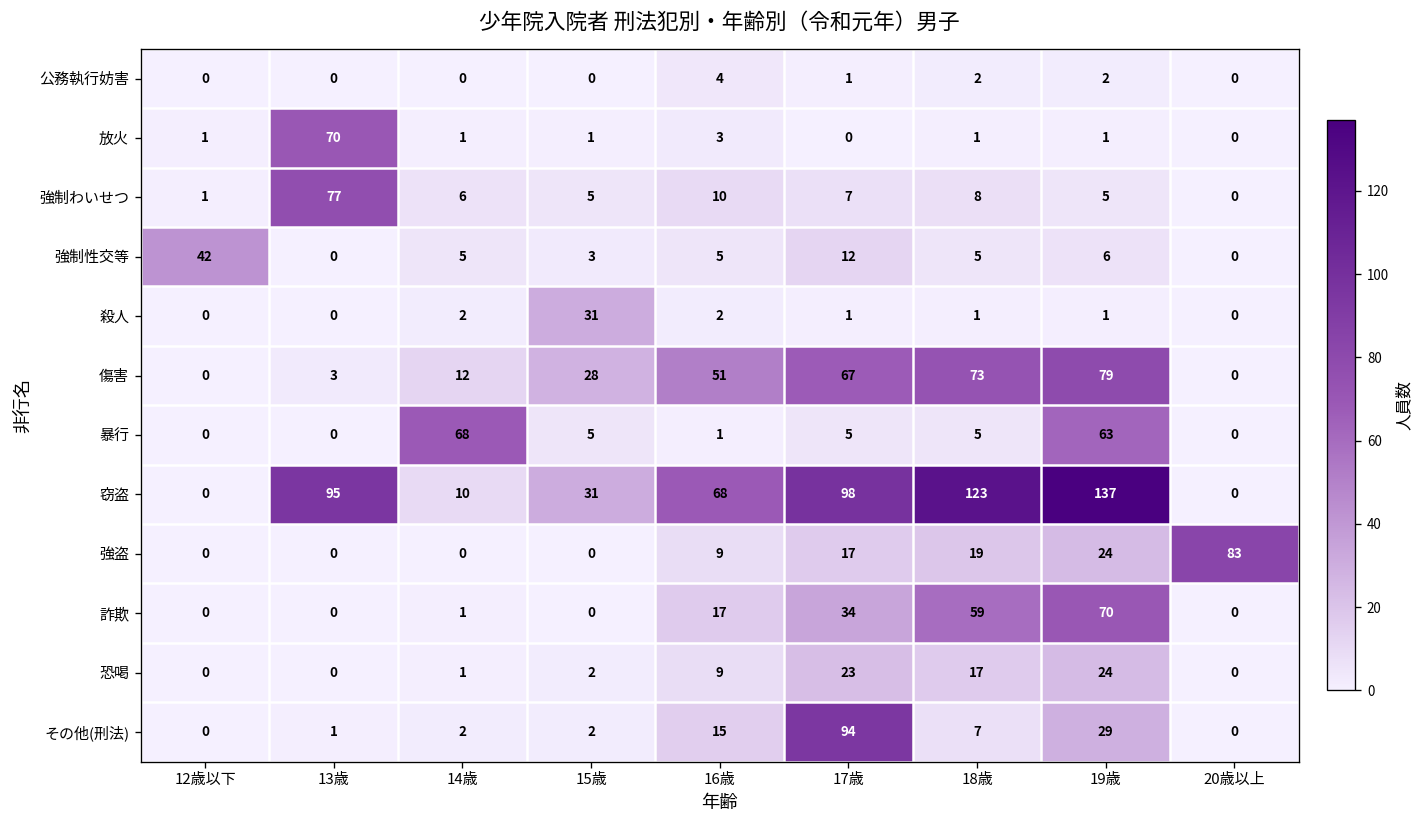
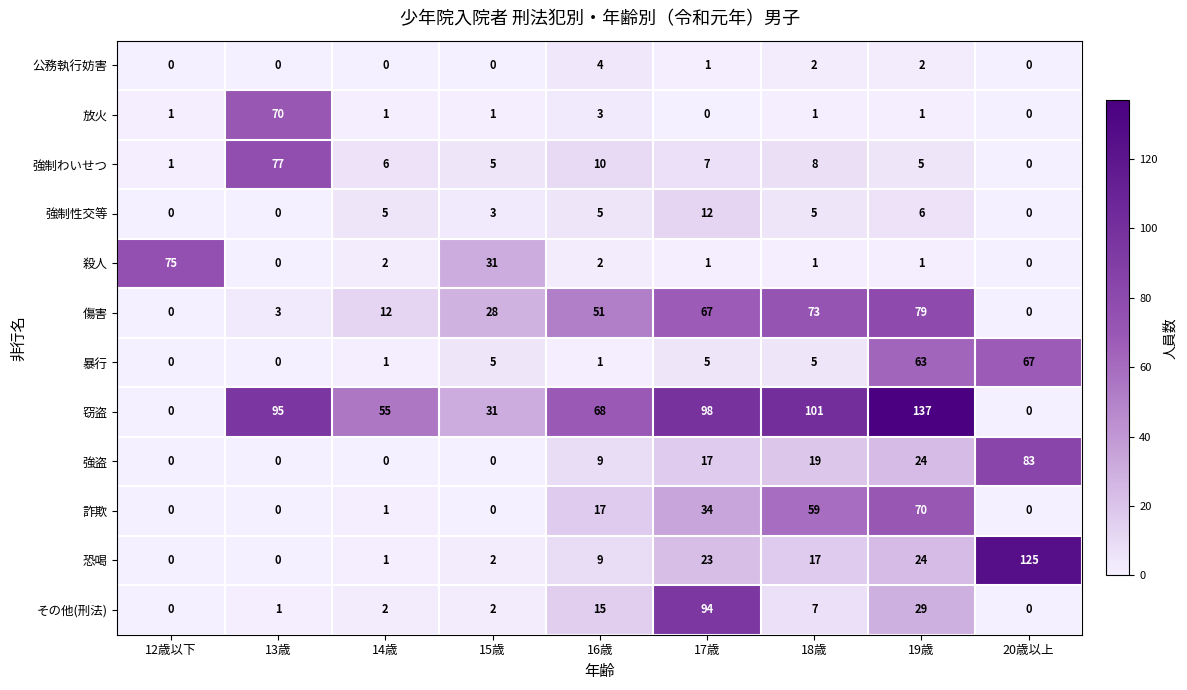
強制性交等, 12歳以下: 42 -> 0
殺人, 12歳以下: 0 -> 75
暴行, 14歳: 68 -> 1
暴行, 20歳以上: 0 -> 67
窃盗, 14歳: 10 -> 55
窃盗, 18歳: 123 -> 101
恐喝, 20歳以上: 0 -> 125
